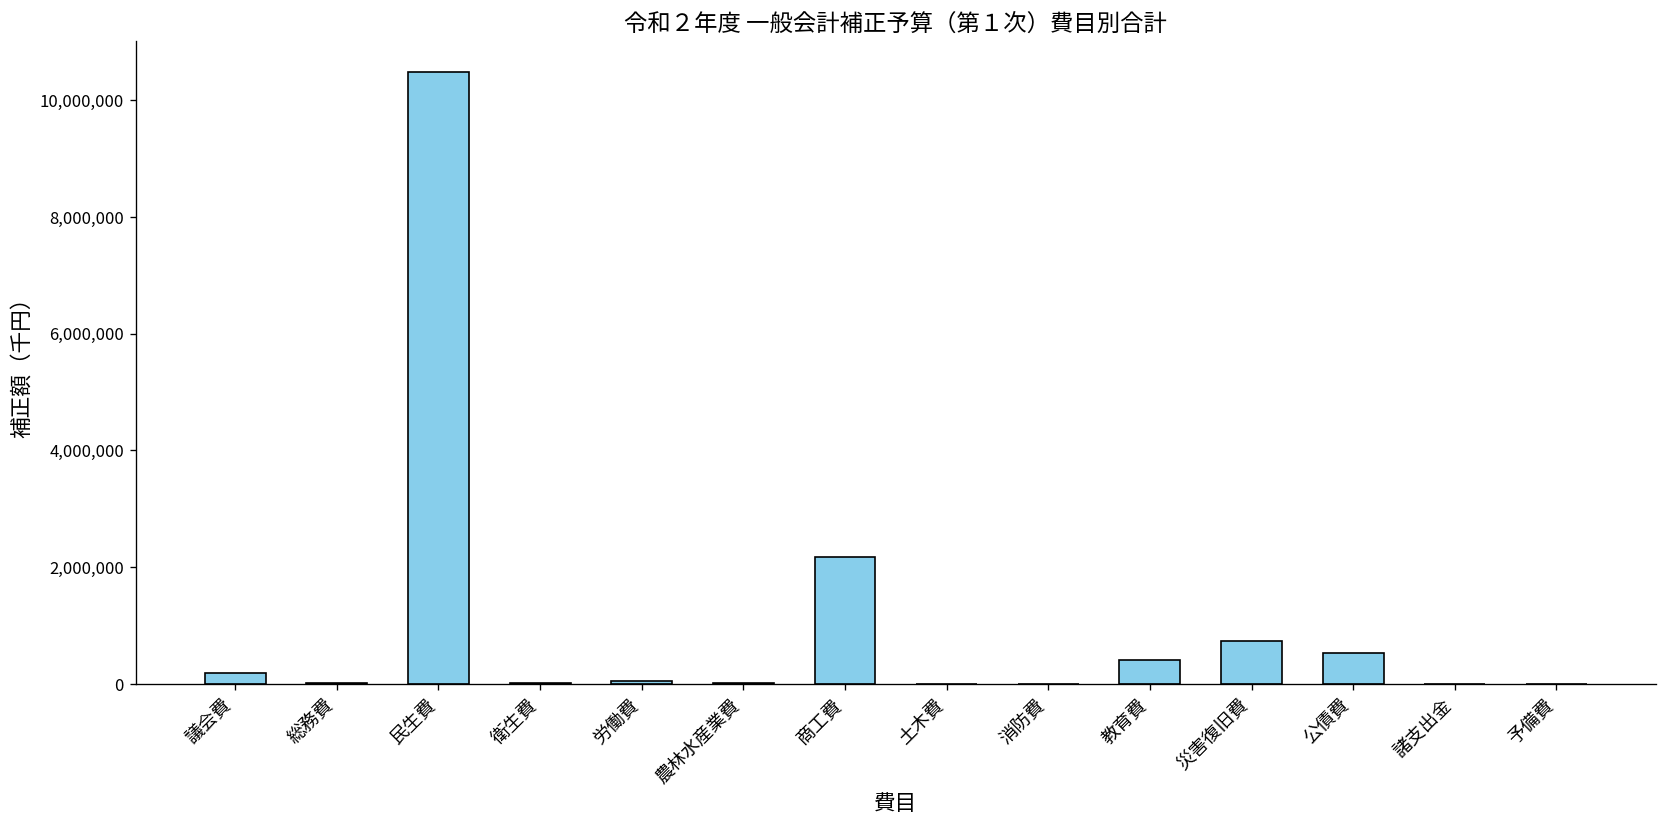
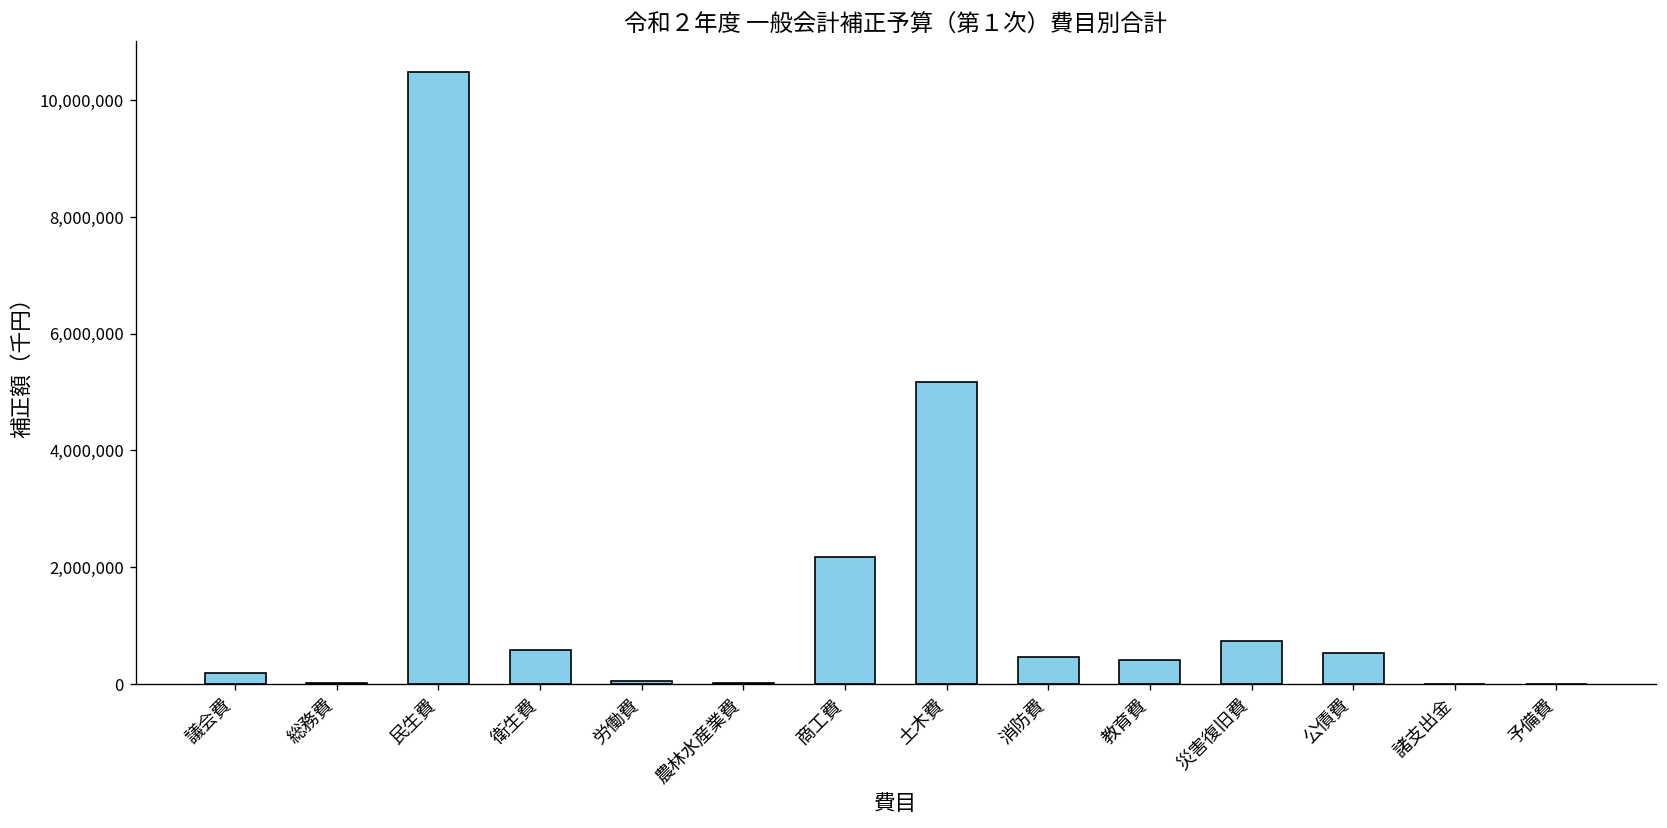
衛生費: 0 -> 600,000
土木費: 0 -> 5,200,000
消防費: 0 -> 500,000
